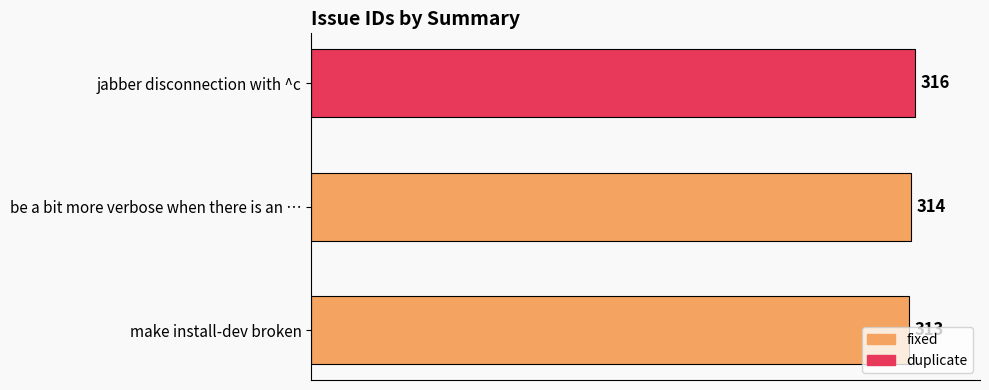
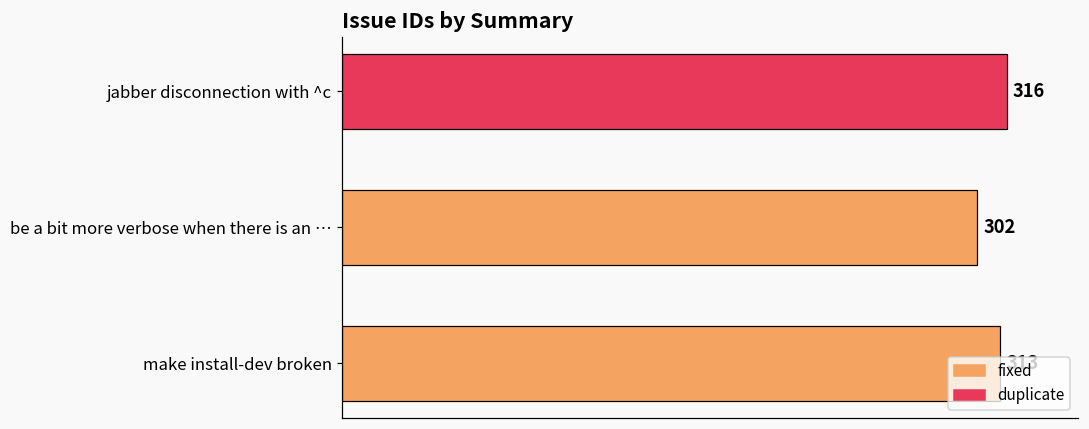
be a bit more verbose when there is an …: 314 -> 302
